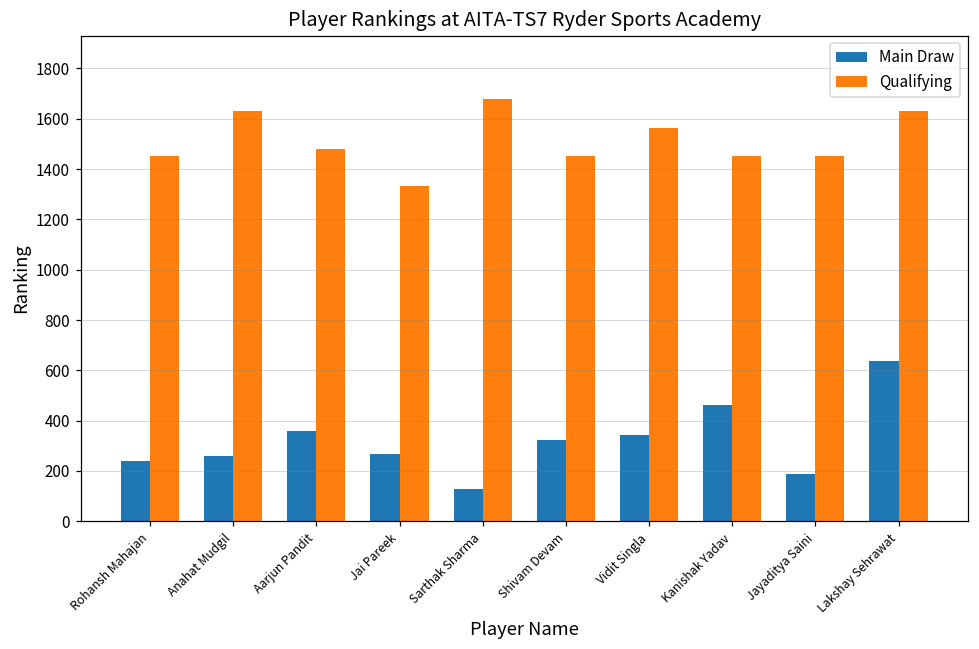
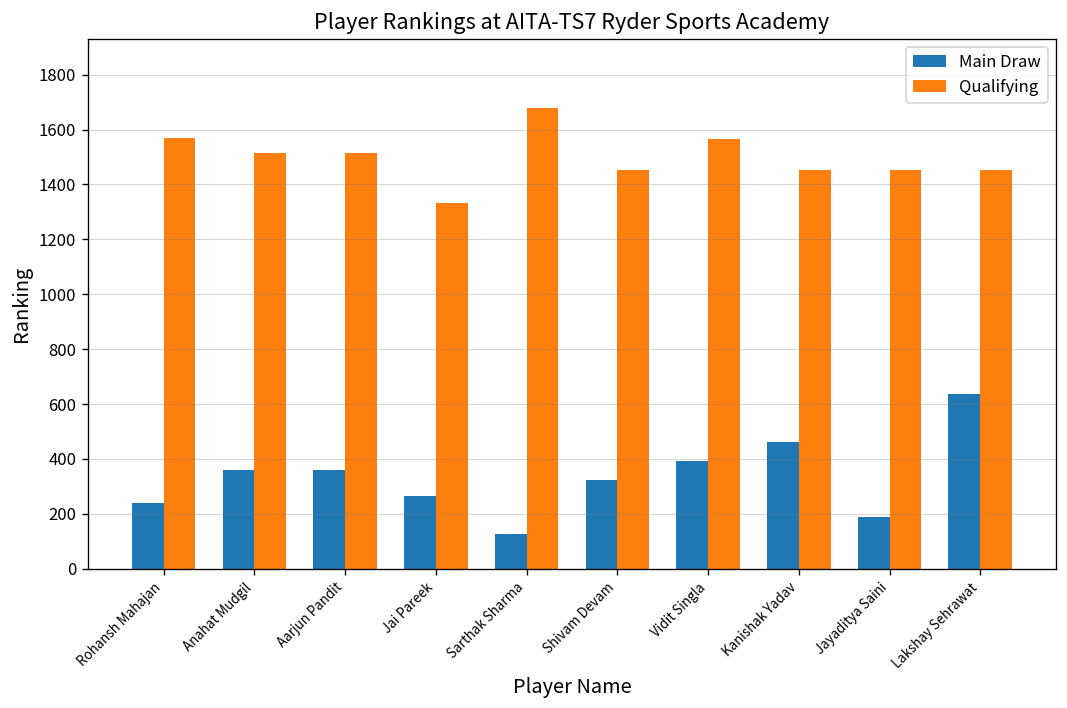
Qualifying, Rohansh Mahajan: 1450 -> 1570
Main Draw, Anahat Mudgil: 260 -> 360
Qualifying, Anahat Mudgil: 1630 -> 1520
Qualifying, Aarjun Pandit: 1480 -> 1520
Main Draw, Vidit Singla: 340 -> 390
Qualifying, Lakshay Sehrawat: 1630 -> 1450
